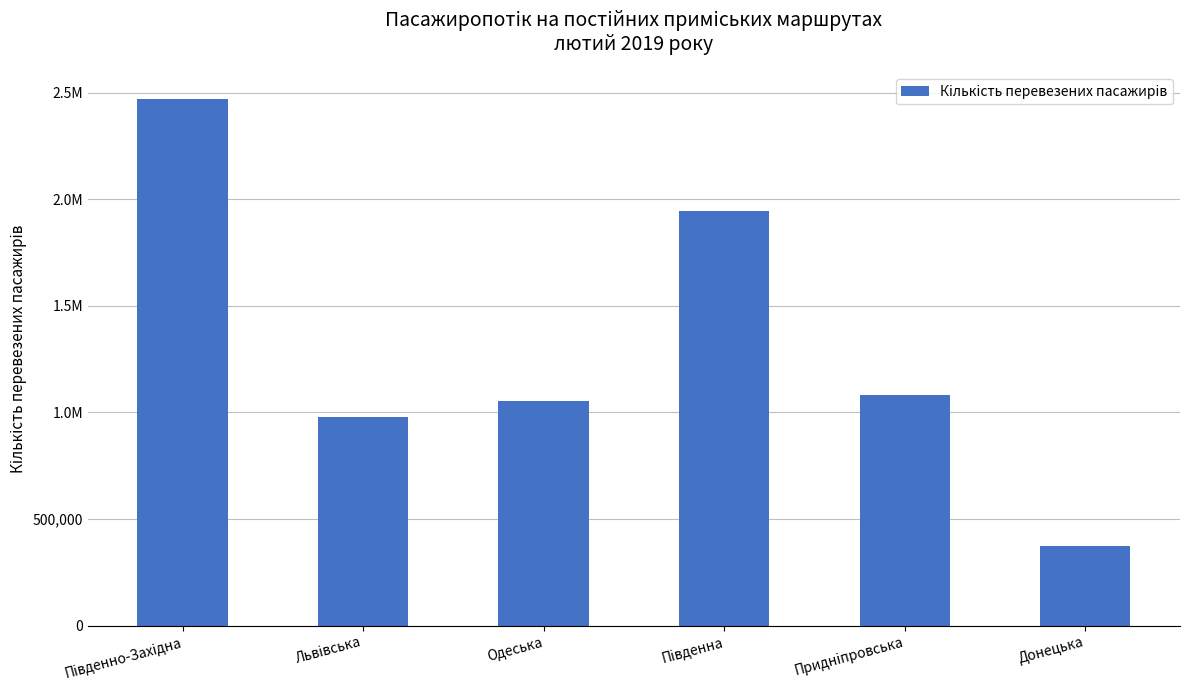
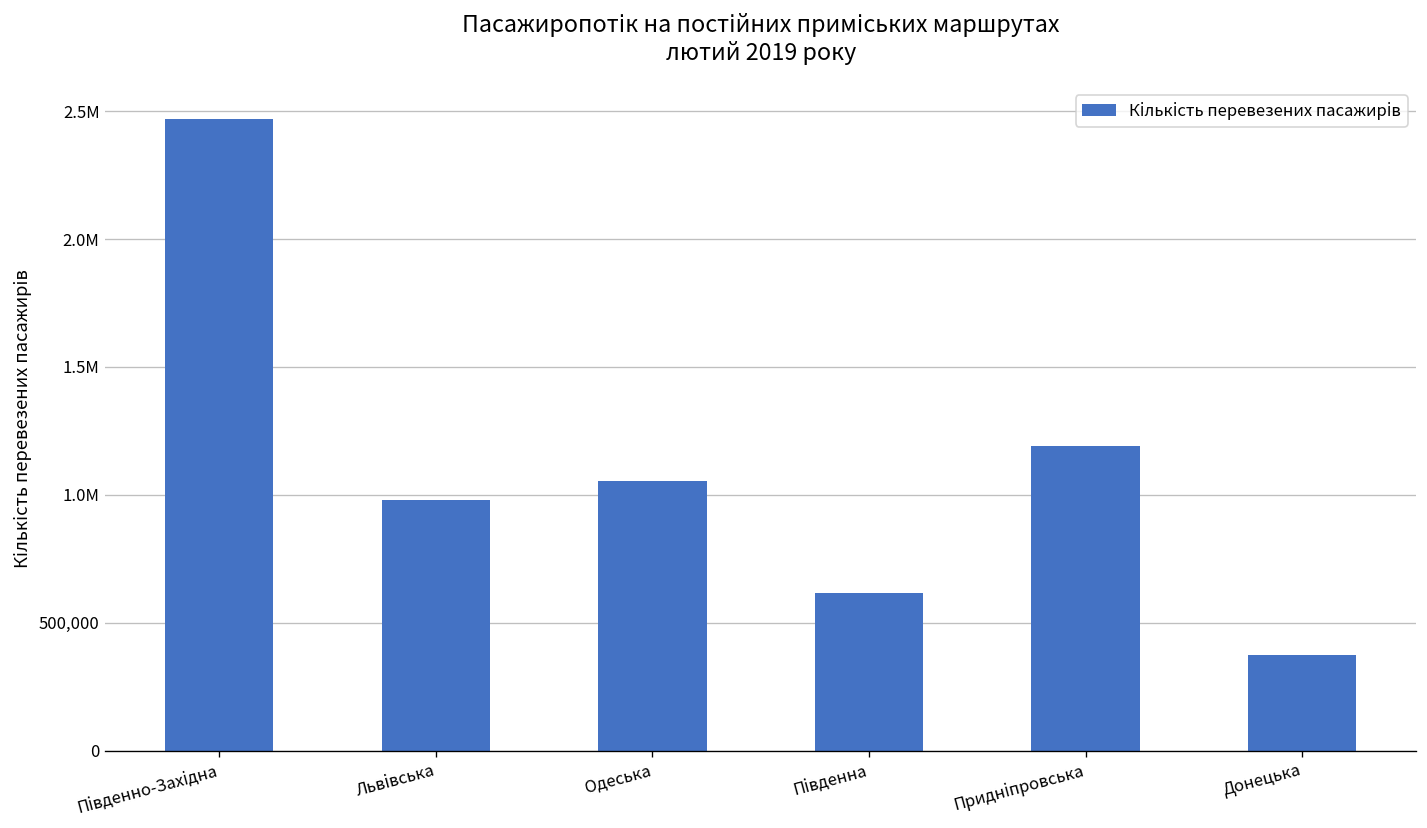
Південна: 1,950,000 -> 610,000
Придніпровська: 1,080,000 -> 1,190,000
